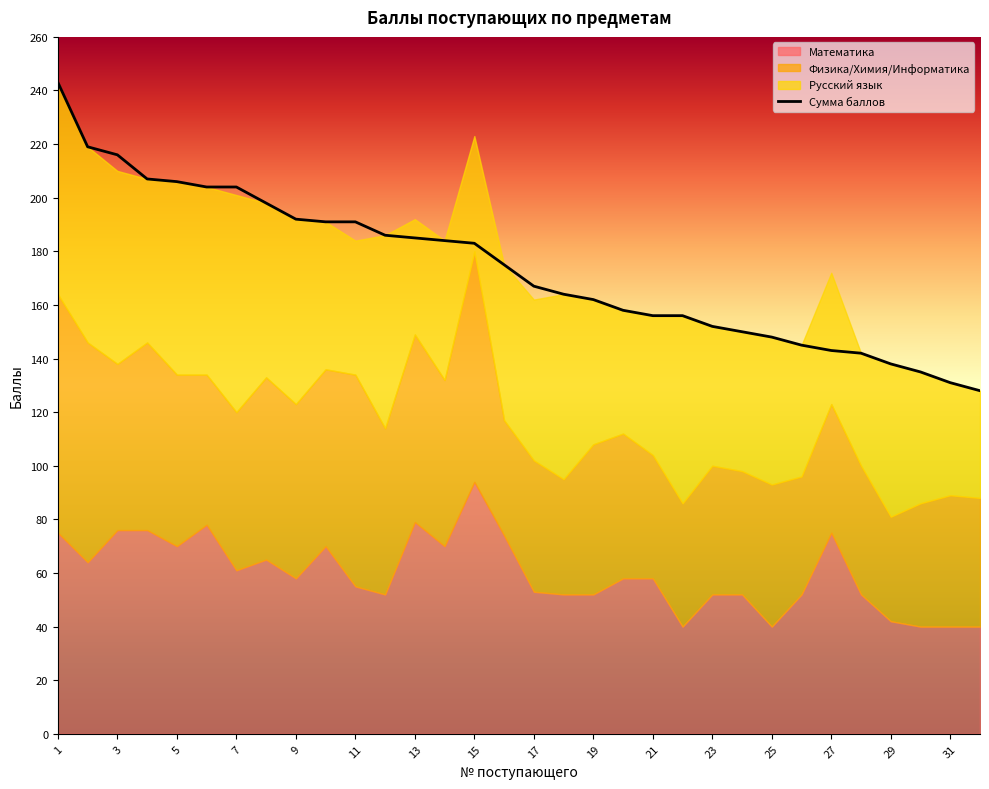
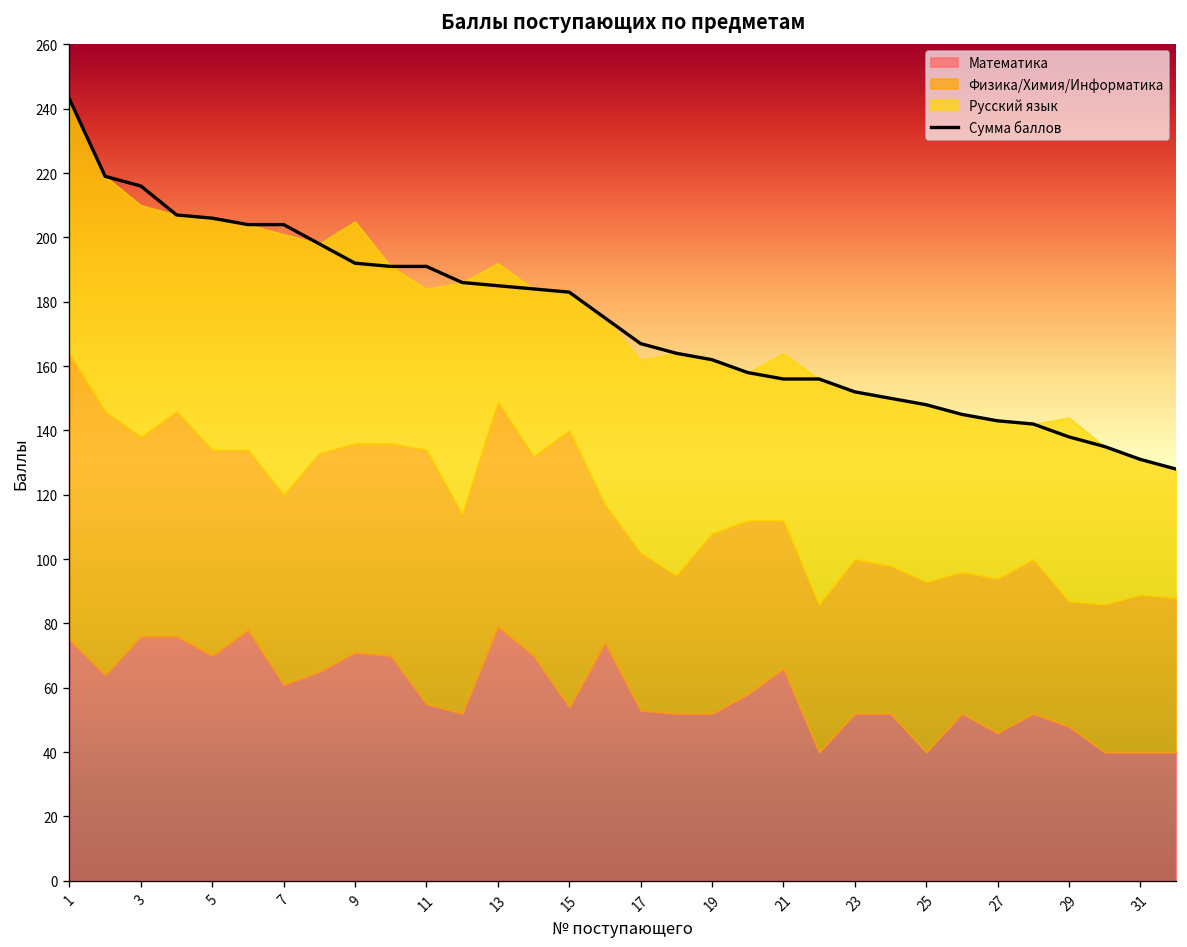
Математика, 9: 58 -> 71
Математика, 15: 94 -> 54
Математика, 21: 58 -> 66
Математика, 27: 75 -> 46
Математика, 29: 42 -> 48
